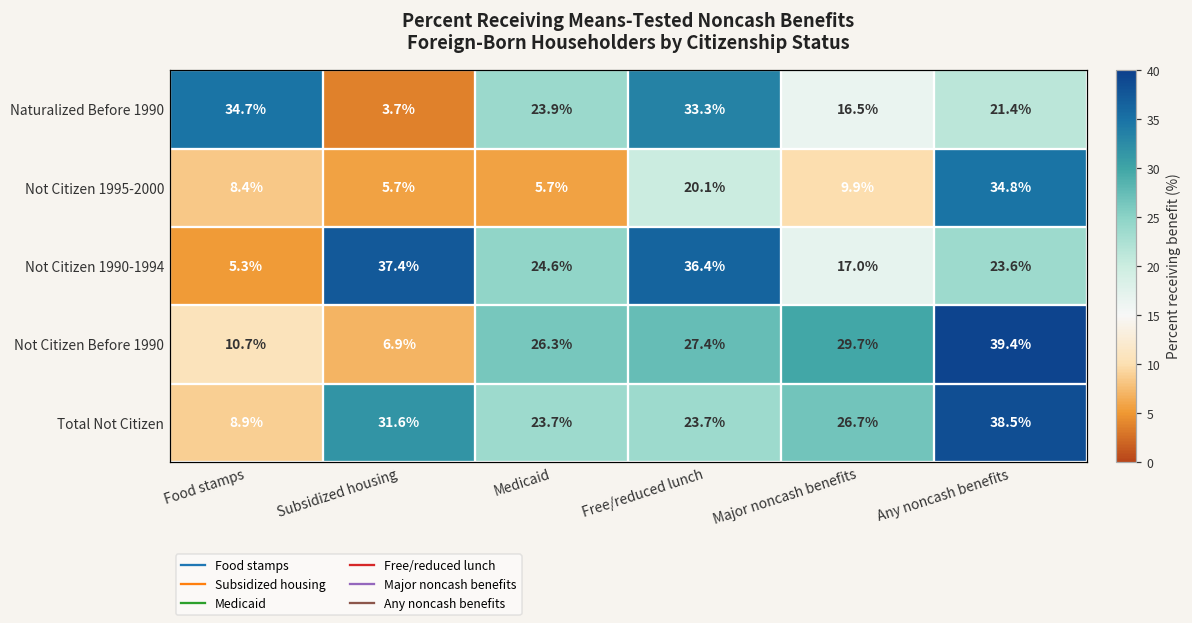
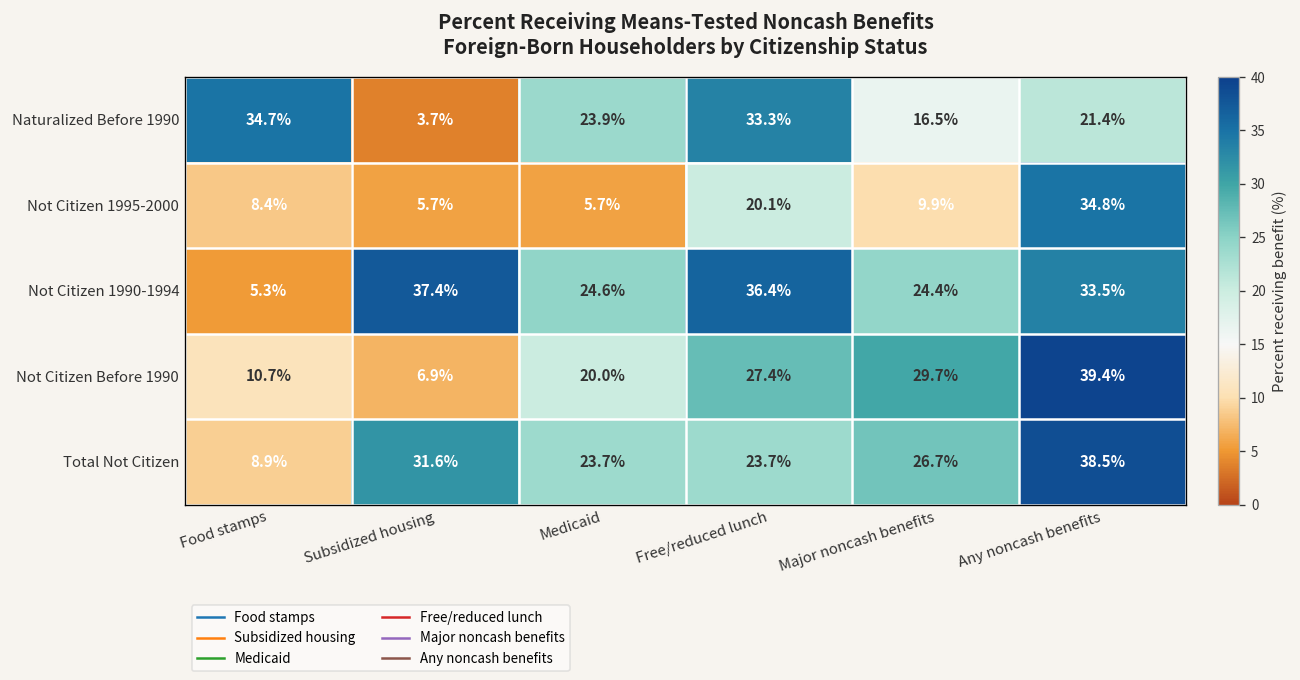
Not Citizen 1990-1994, Major noncash benefits: 17.0% -> 24.4%
Not Citizen 1990-1994, Any noncash benefits: 23.6% -> 33.5%
Not Citizen Before 1990, Medicaid: 26.3% -> 20.0%
